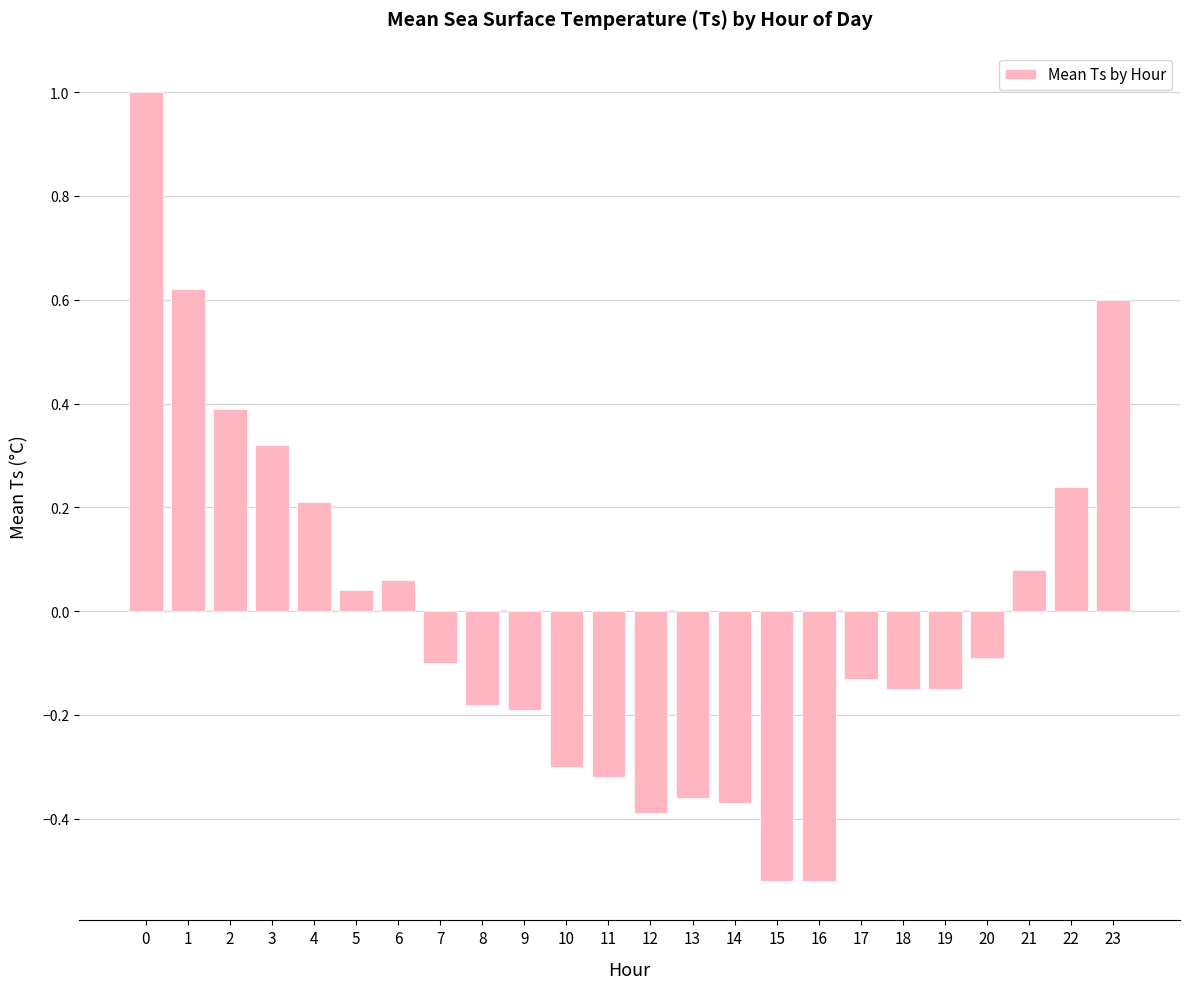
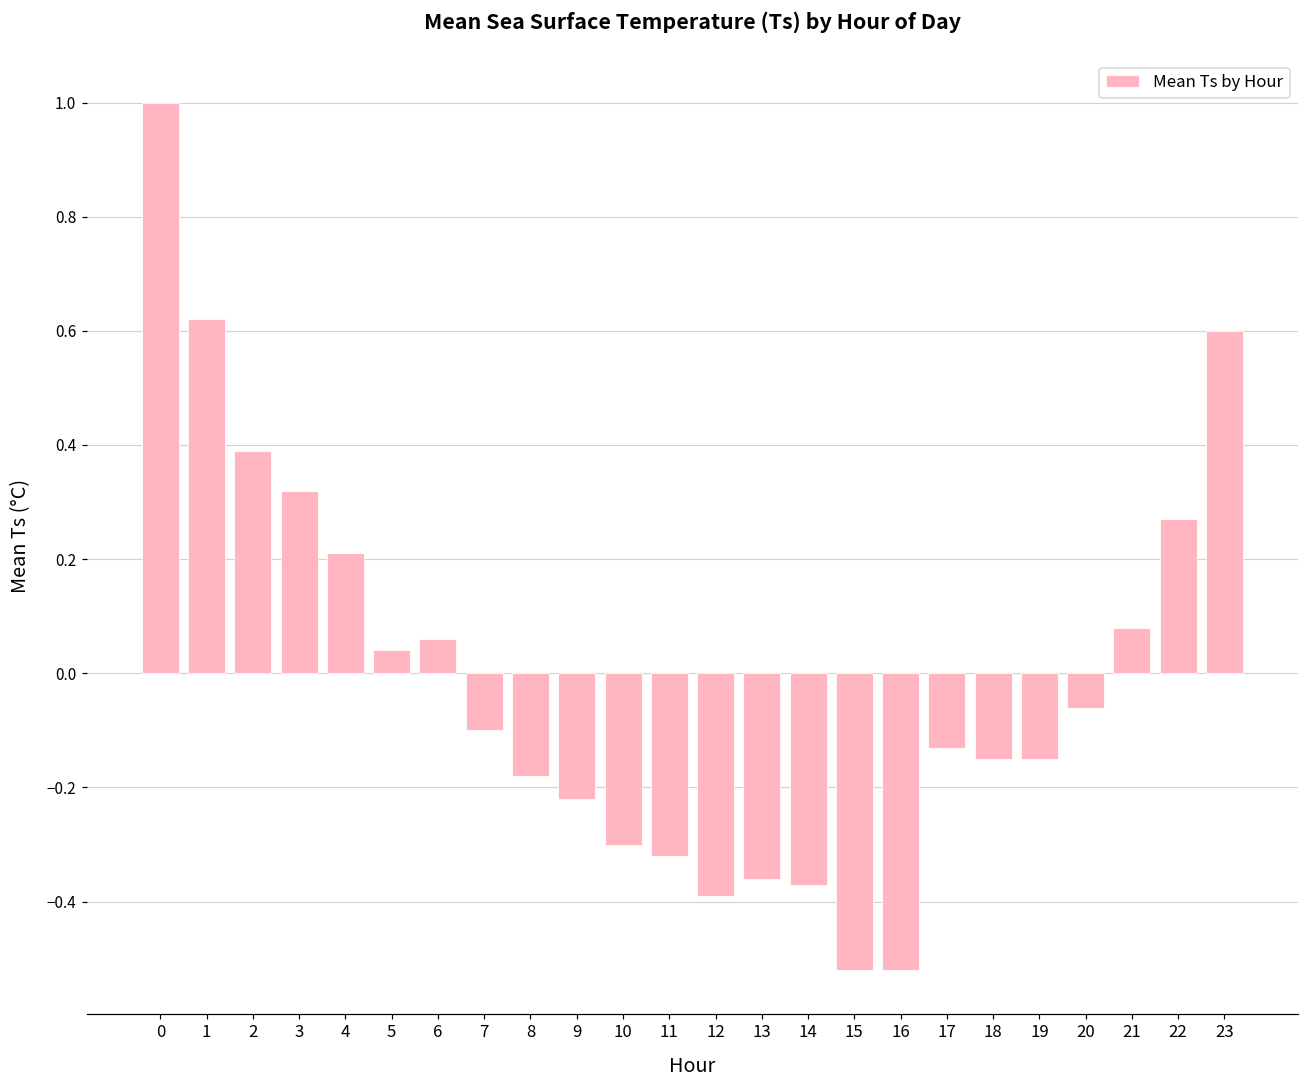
9: -0.19 -> -0.22
20: -0.09 -> -0.06
22: 0.24 -> 0.27
